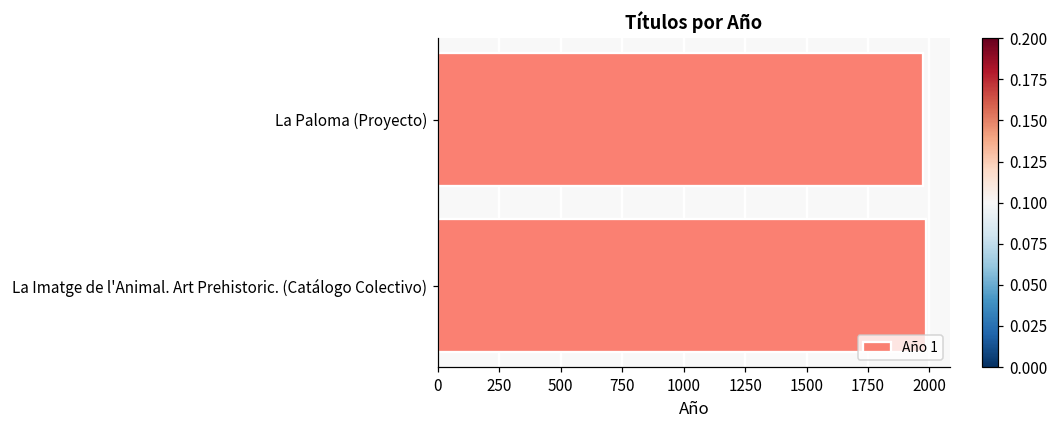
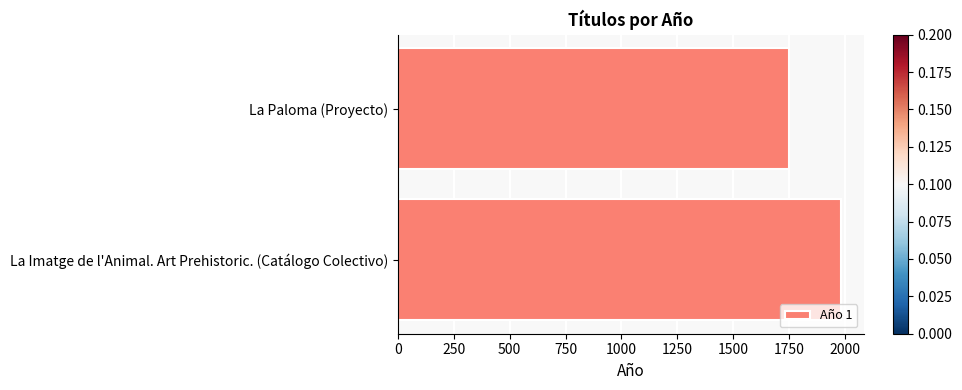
La Paloma (Proyecto): 1970 -> 1750
